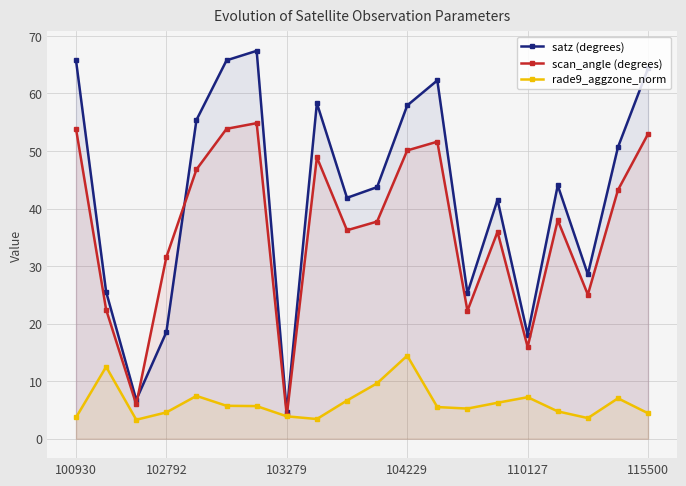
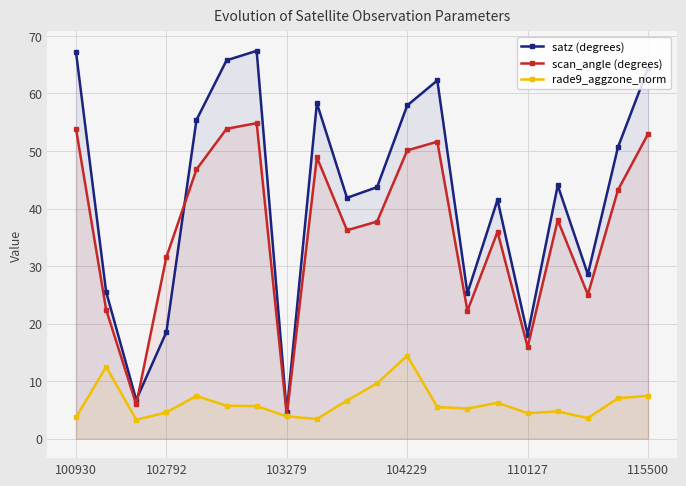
satz (degrees), 100930: 66 -> 67
rade9_aggzone_norm, 110127: 7 -> 4
rade9_aggzone_norm, 115500: 4 -> 7
